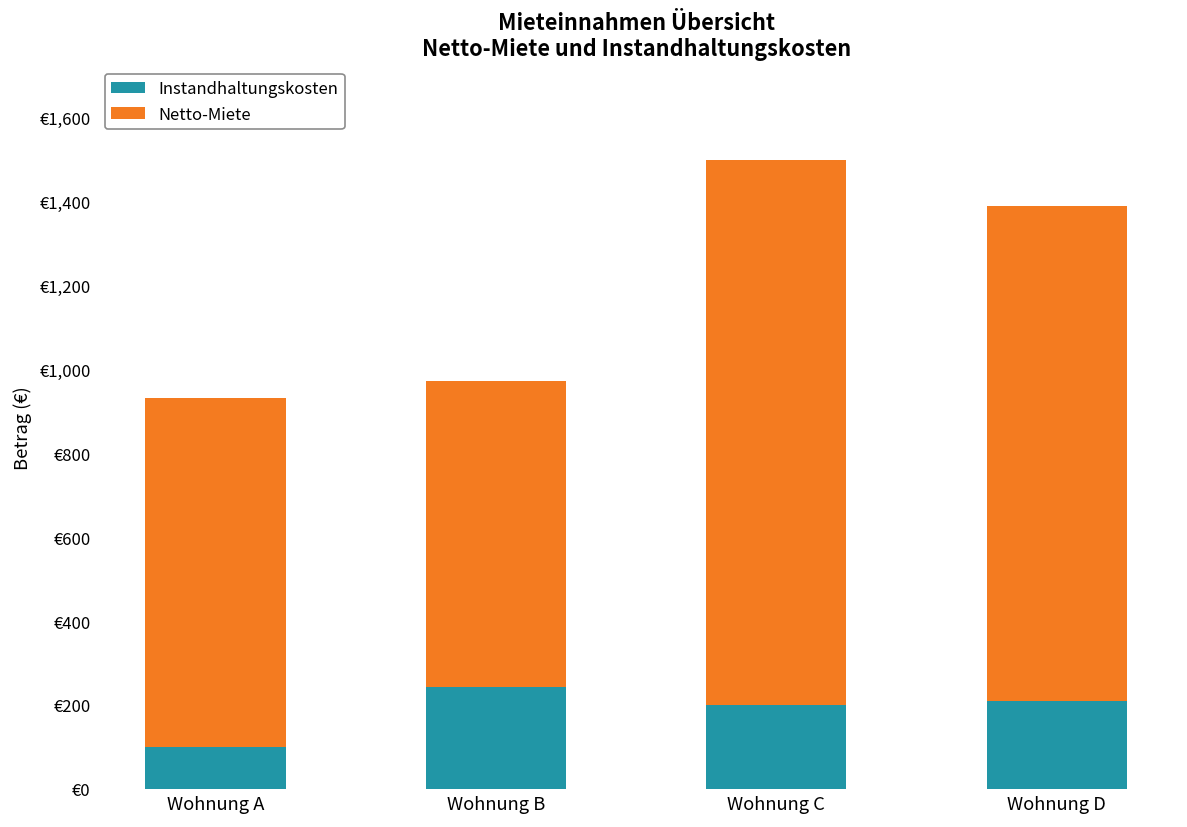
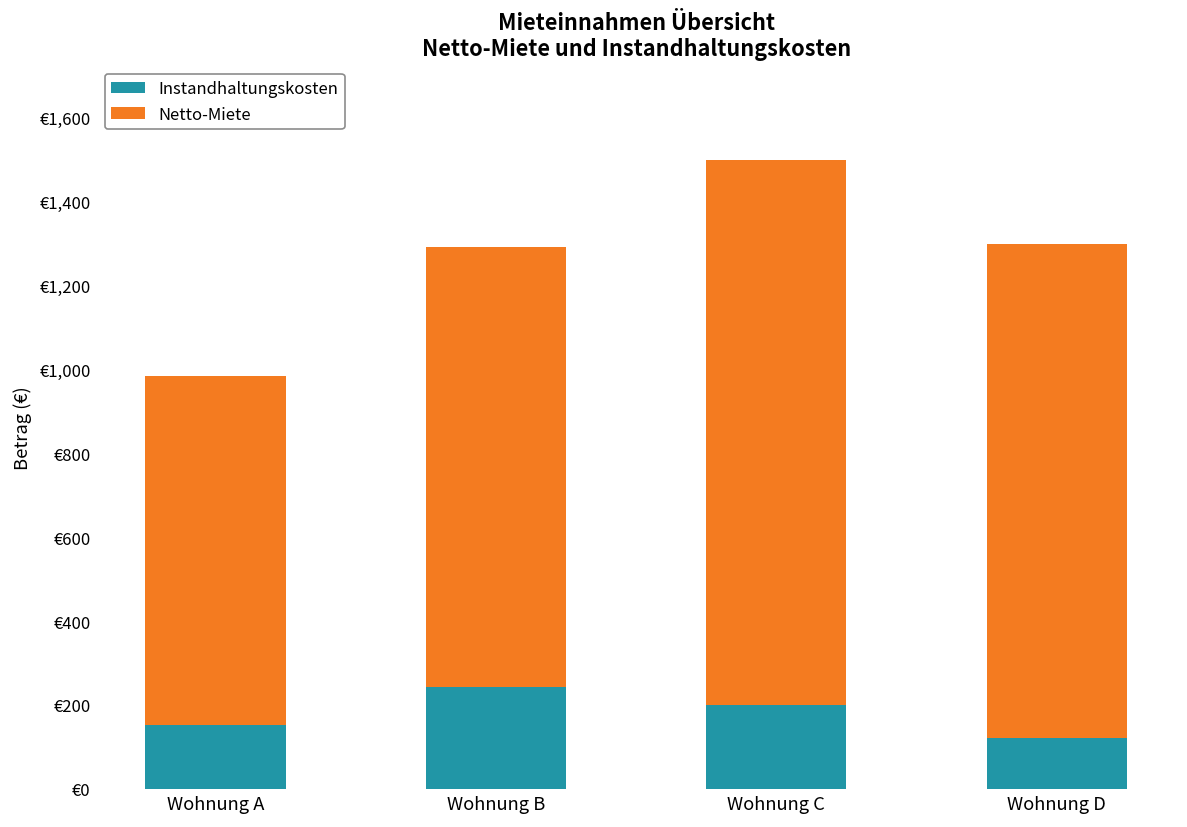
Instandhaltungskosten, Wohnung A: €100 -> €150
Netto-Miete, Wohnung B: €730 -> €1,050
Instandhaltungskosten, Wohnung D: €210 -> €120
